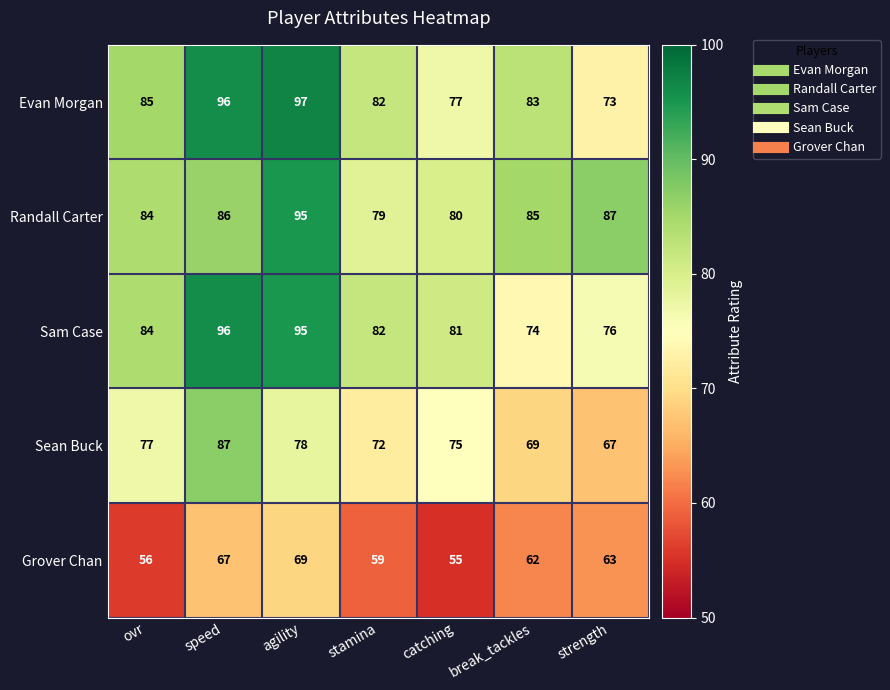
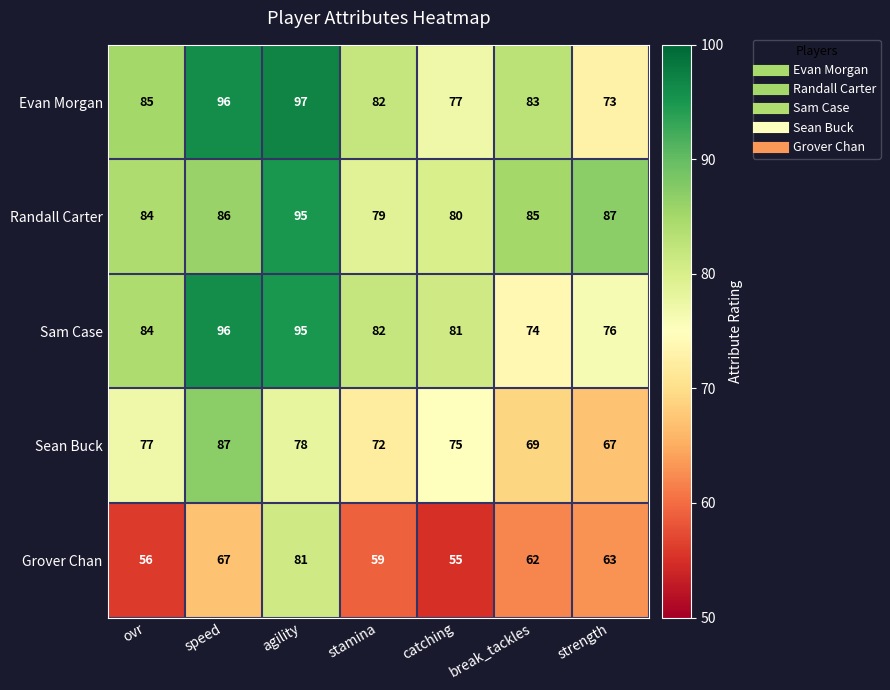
Grover Chan, agility: 69 -> 81
